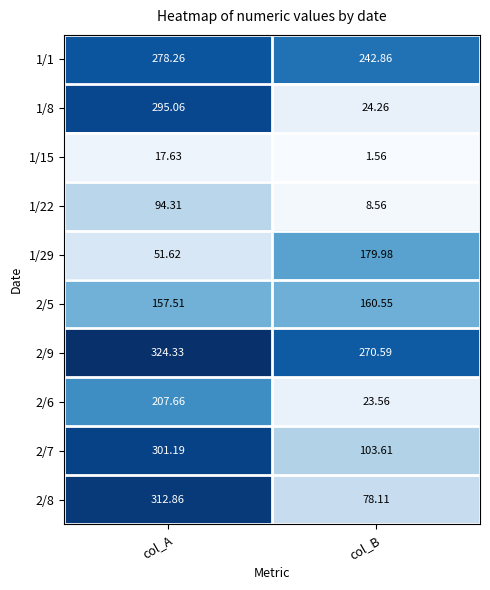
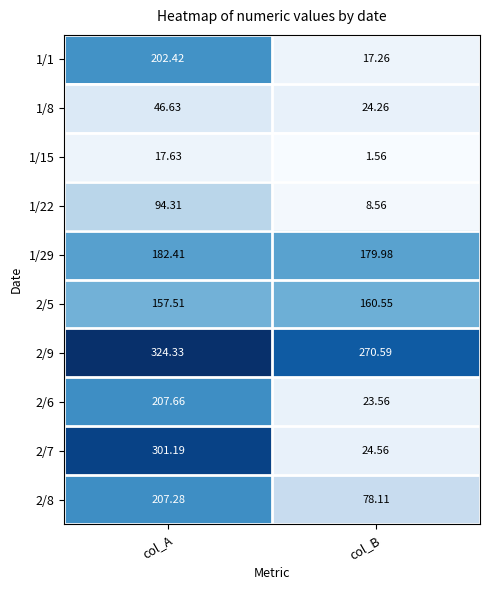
1/1, col_A: 278.26 -> 202.42
1/1, col_B: 242.86 -> 17.26
1/8, col_A: 295.06 -> 46.63
1/29, col_A: 51.62 -> 182.41
2/7, col_B: 103.61 -> 24.56
2/8, col_A: 312.86 -> 207.28
